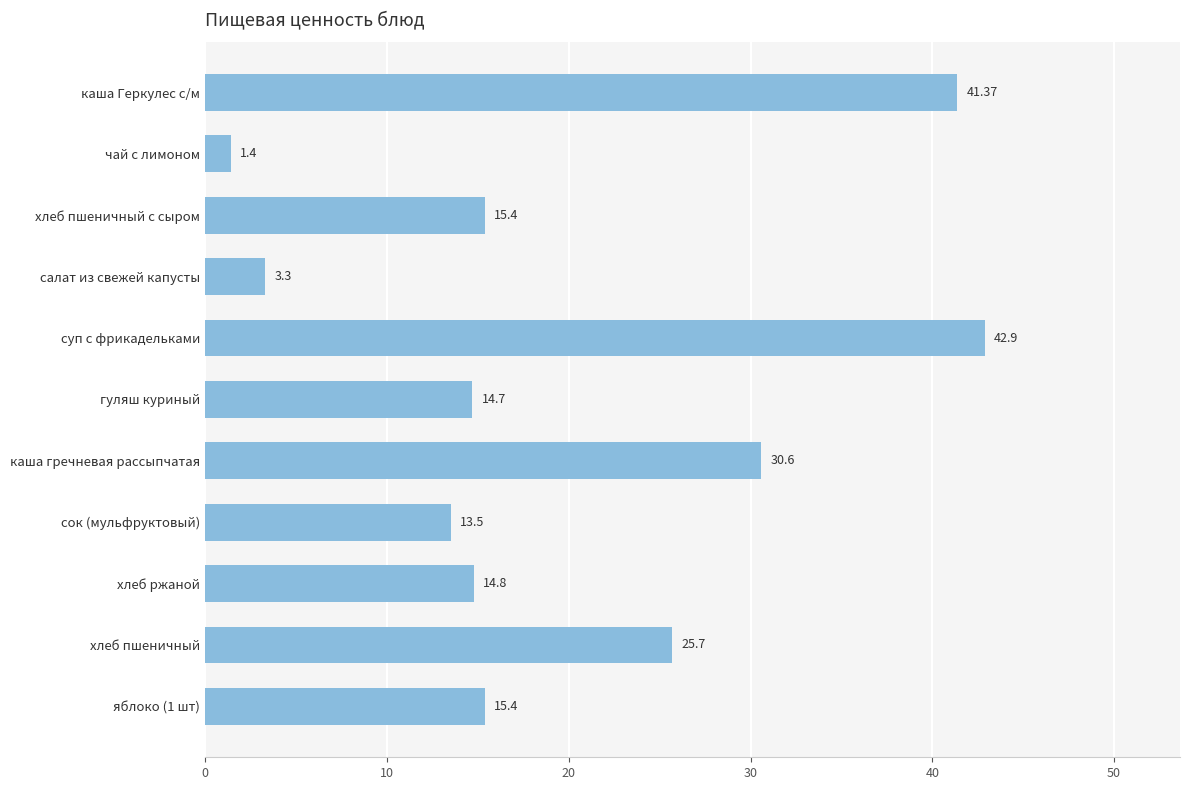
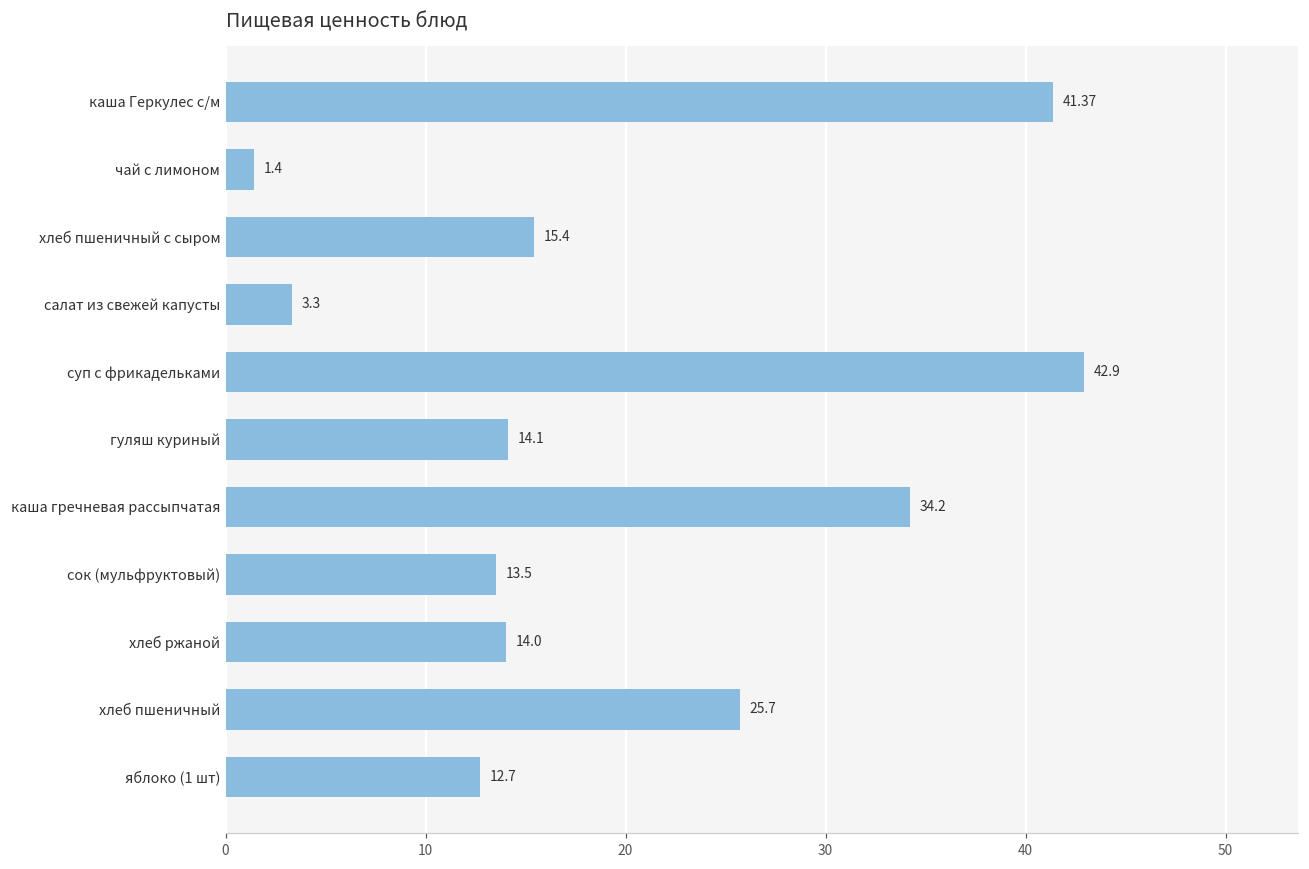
гуляш куриный: 14.7 -> 14.1
каша гречневая рассыпчатая: 30.6 -> 34.2
хлеб ржаной: 14.8 -> 14.0
яблоко (1 шт): 15.4 -> 12.7
